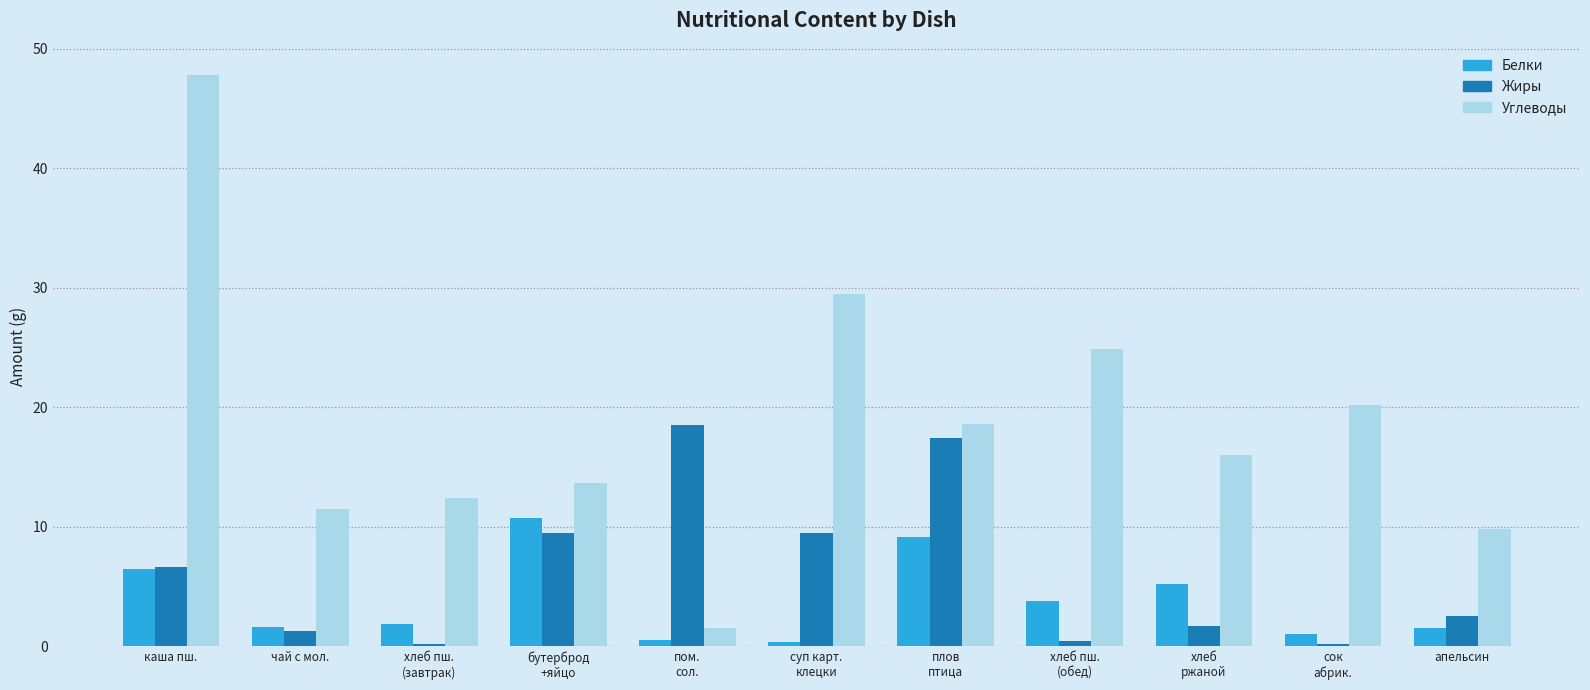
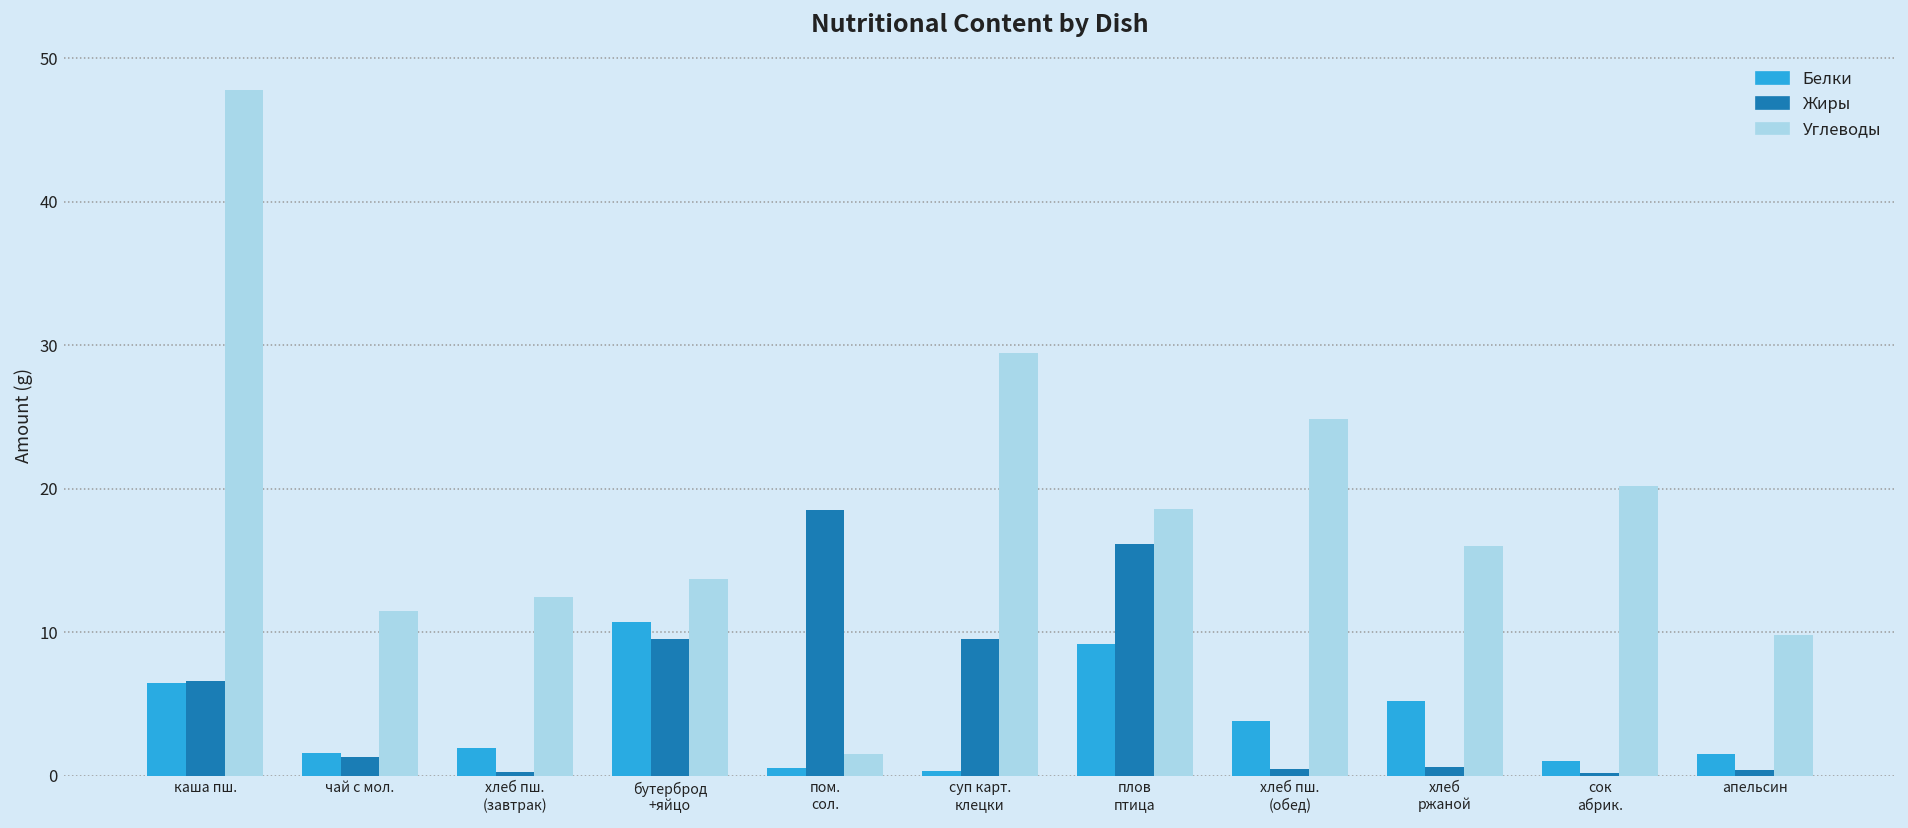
Жиры, плов птица: 17.4 -> 16.2
Жиры, хлеб ржаной: 1.7 -> 0.6
Жиры, апельсин: 2.5 -> 0.4
